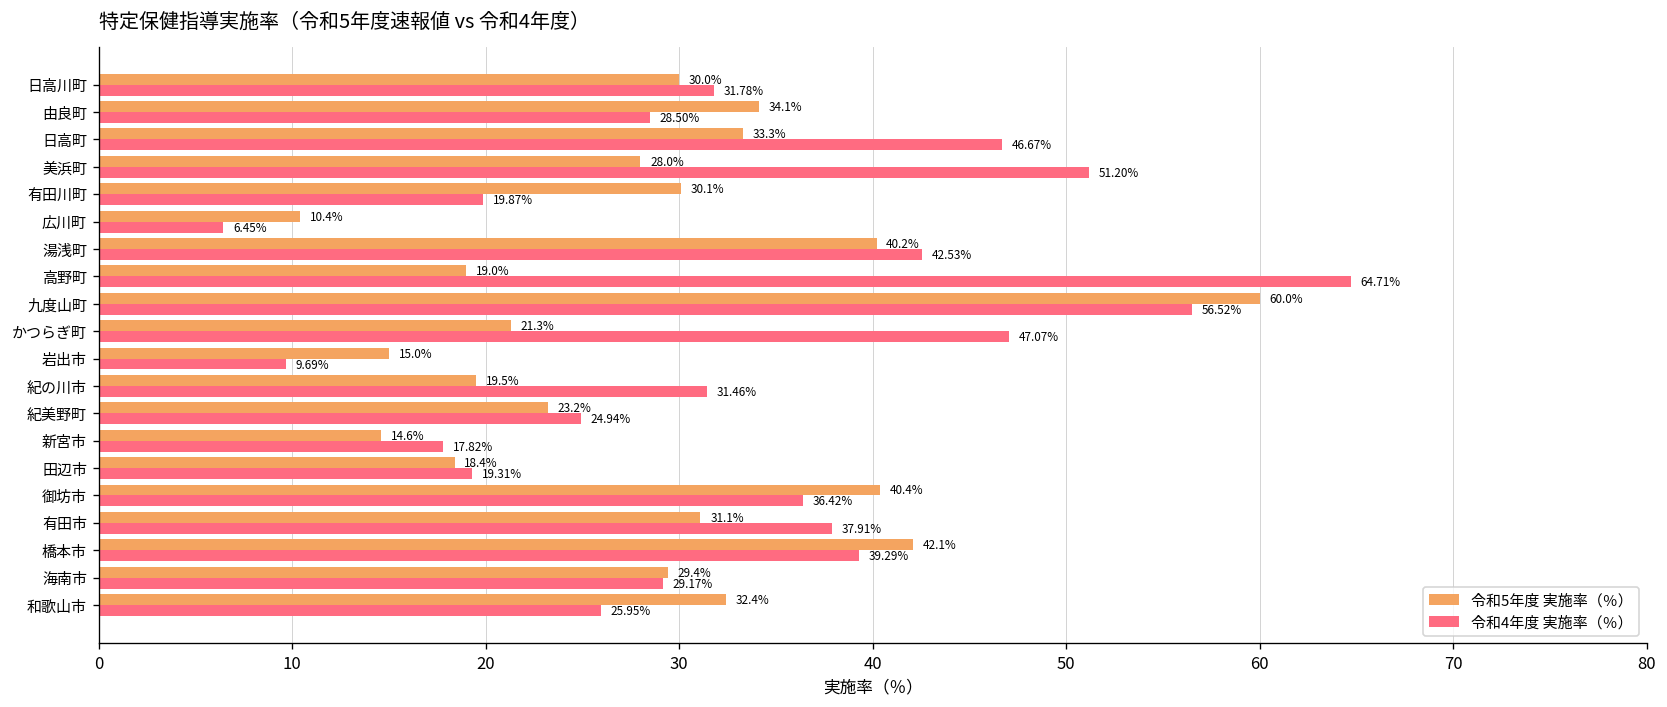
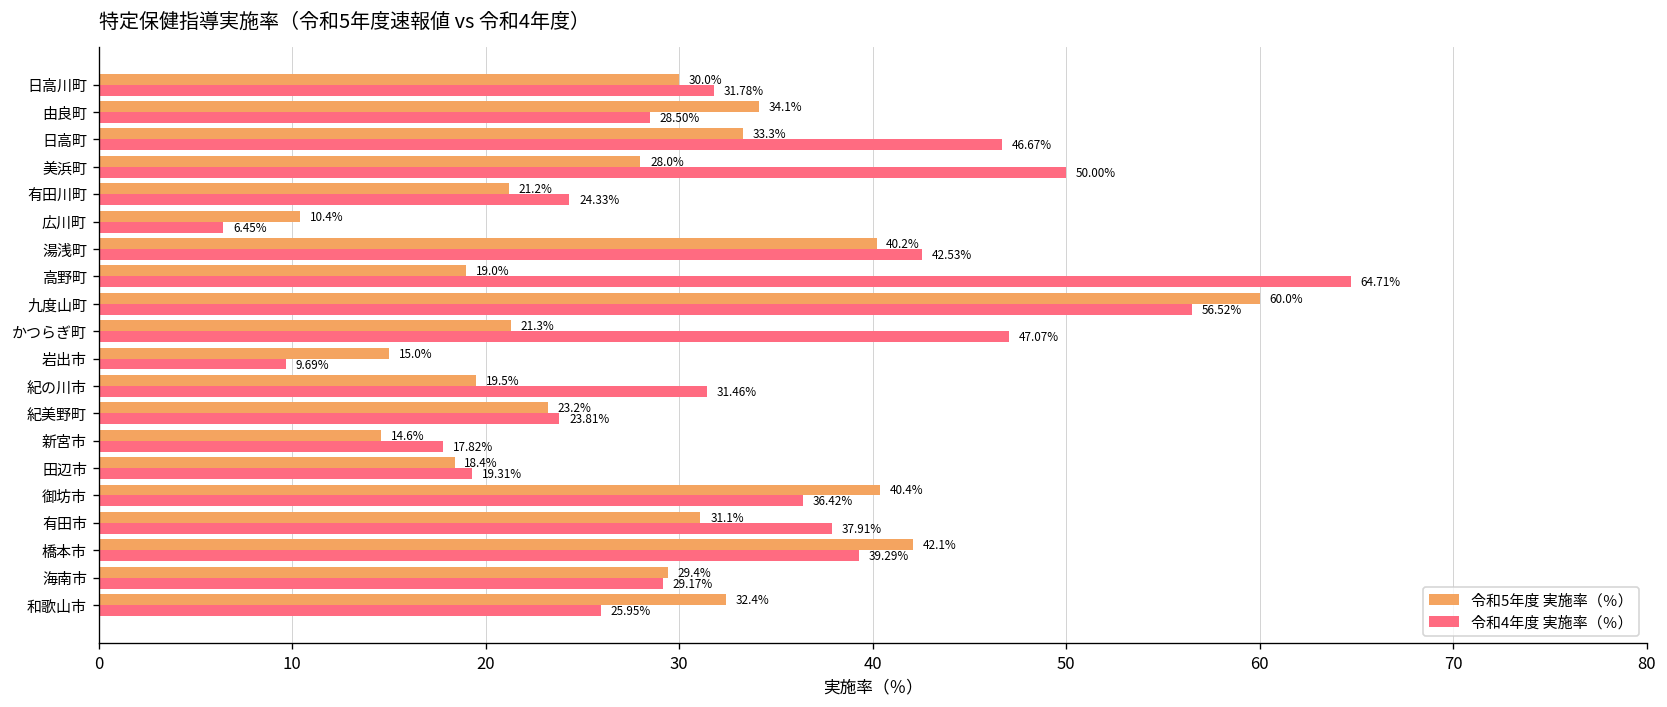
令和4年度 実施率（％）, 美浜町: 51.20% -> 50.00%
令和5年度 実施率（％）, 有田川町: 30.1% -> 21.2%
令和4年度 実施率（％）, 有田川町: 19.87% -> 24.33%
令和4年度 実施率（％）, 紀美野町: 24.94% -> 23.81%
